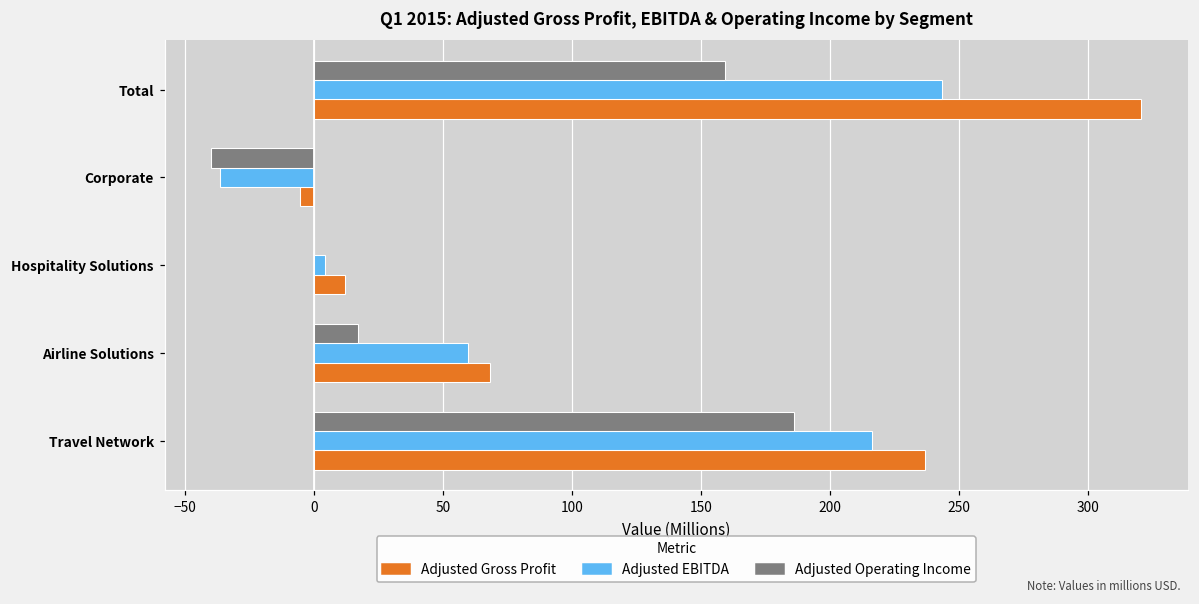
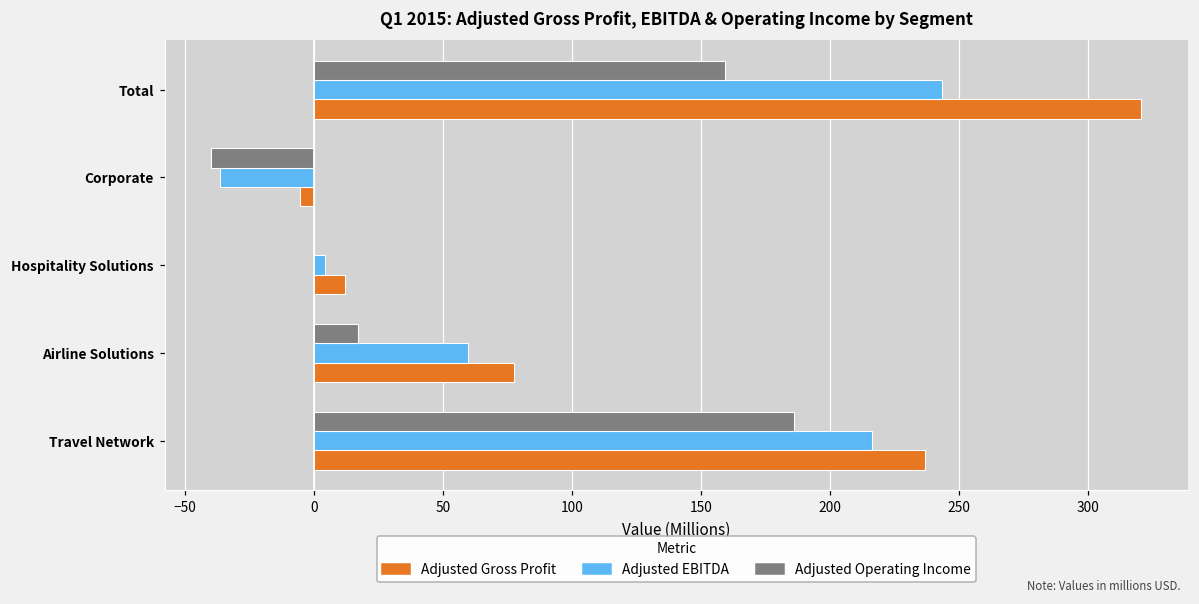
Adjusted Gross Profit, Airline Solutions: 68 -> 77
